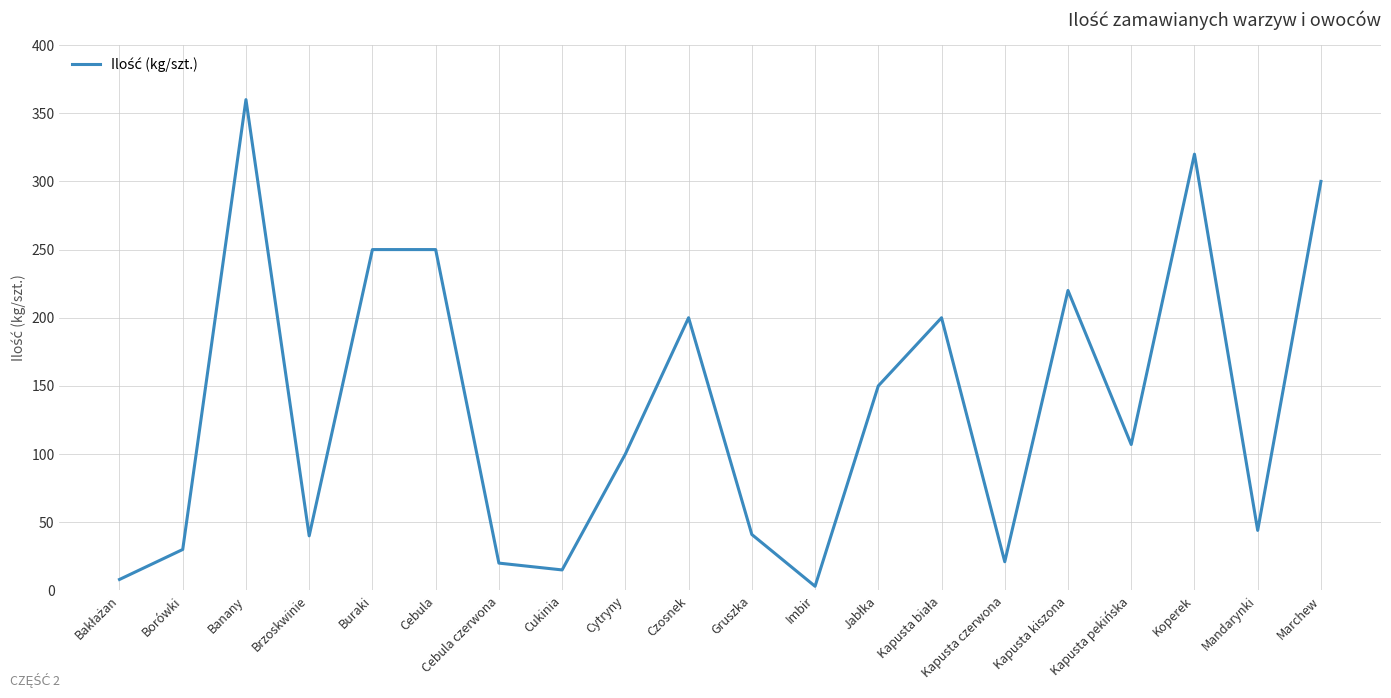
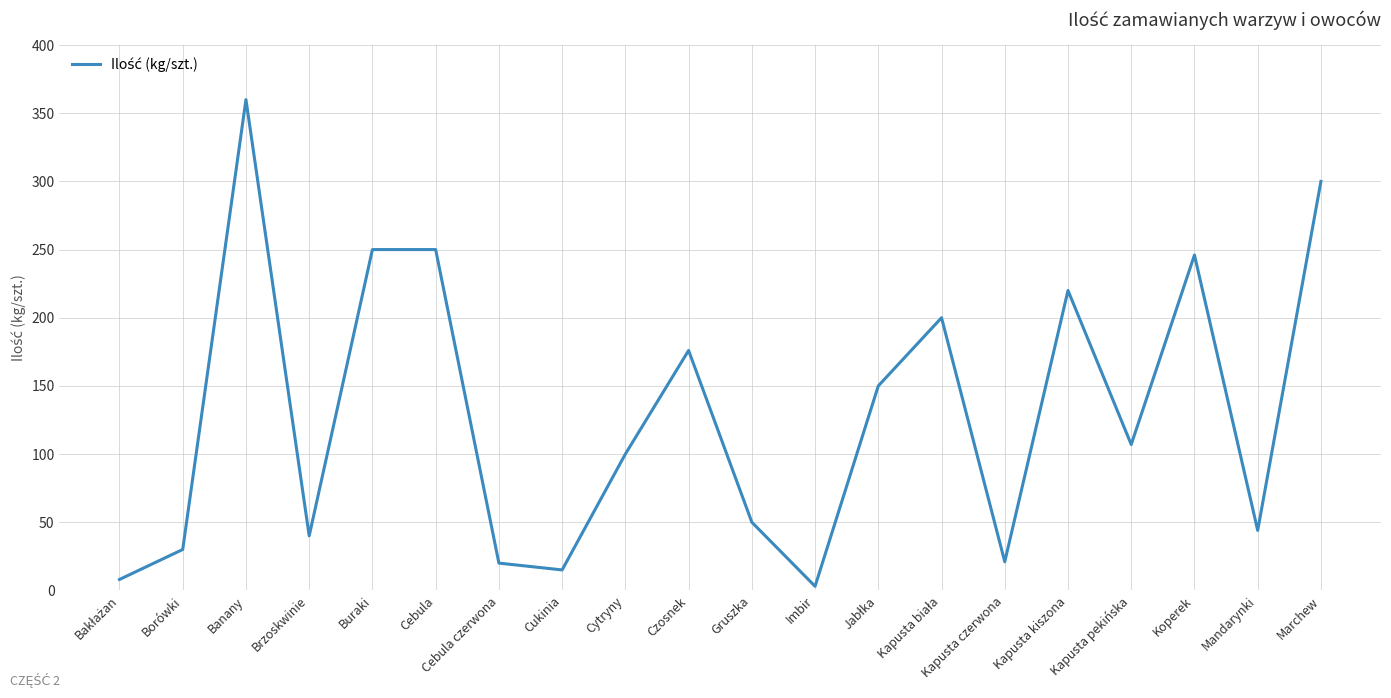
Czosnek: 200 -> 176
Gruszka: 41 -> 50
Koperek: 320 -> 246
